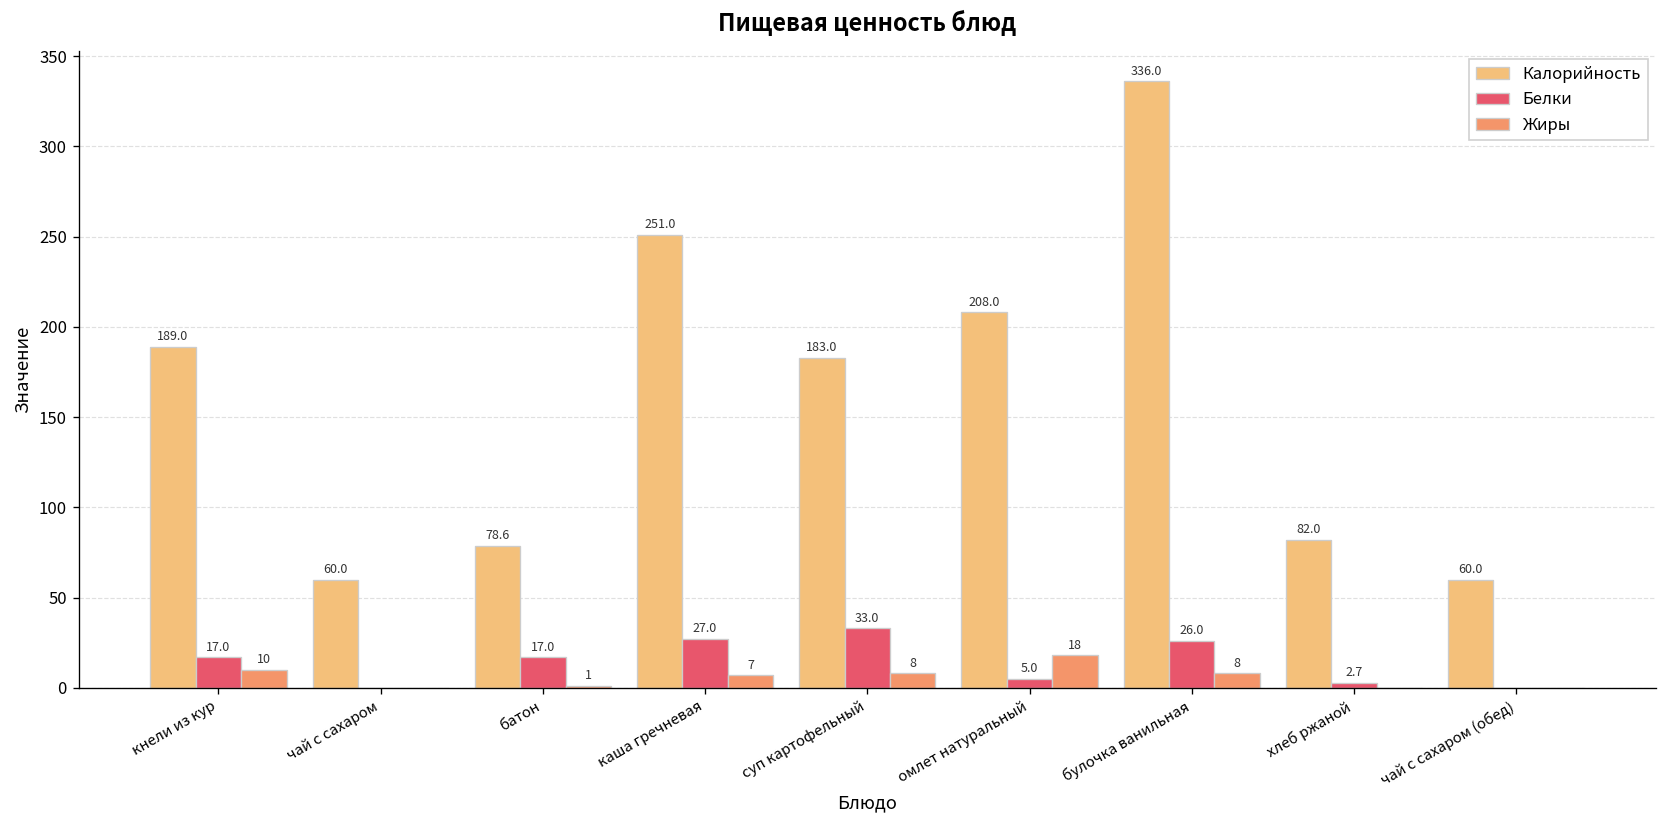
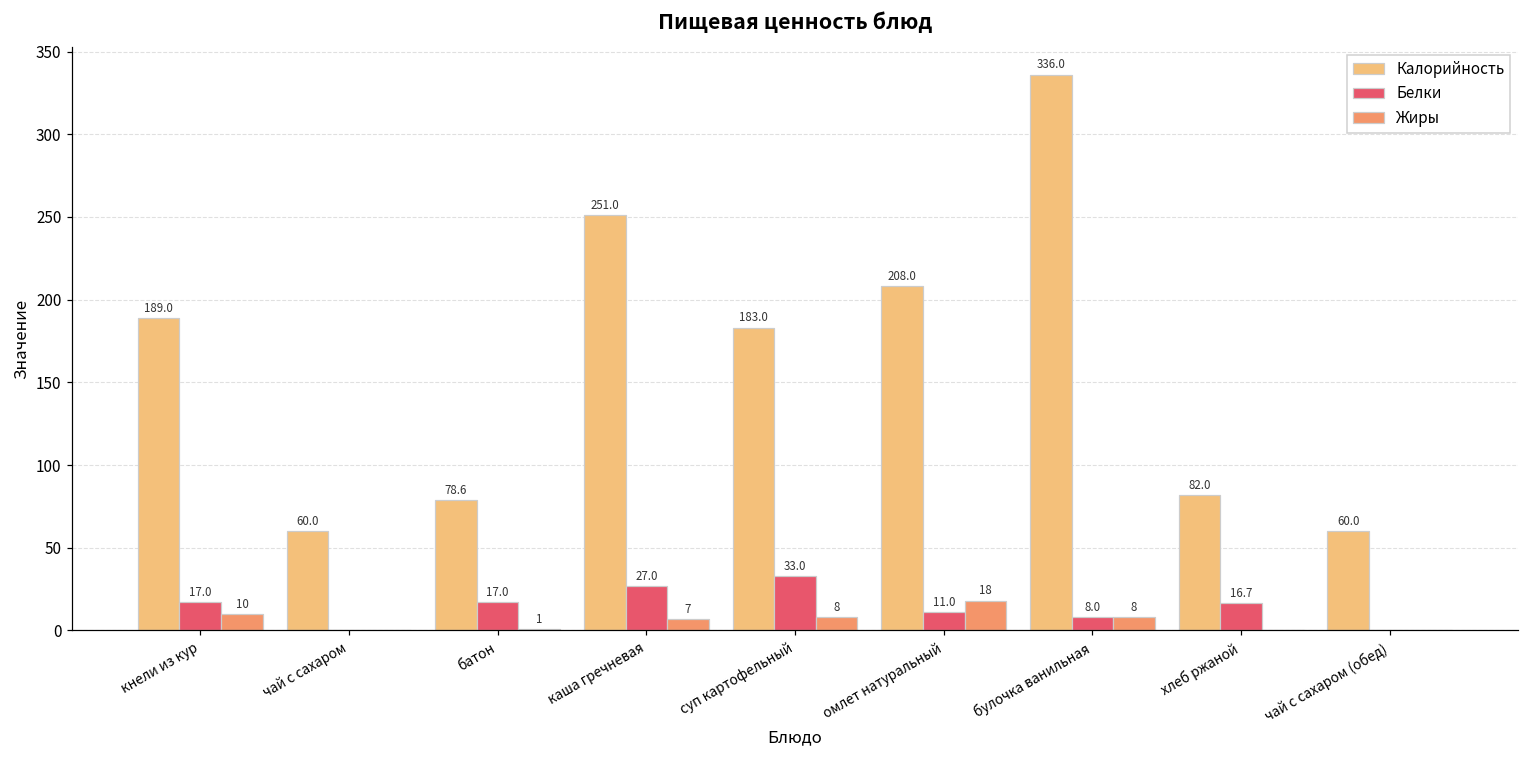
Белки, омлет натуральный: 5.0 -> 11.0
Белки, булочка ванильная: 26.0 -> 8.0
Белки, хлеб ржаной: 2.7 -> 16.7
